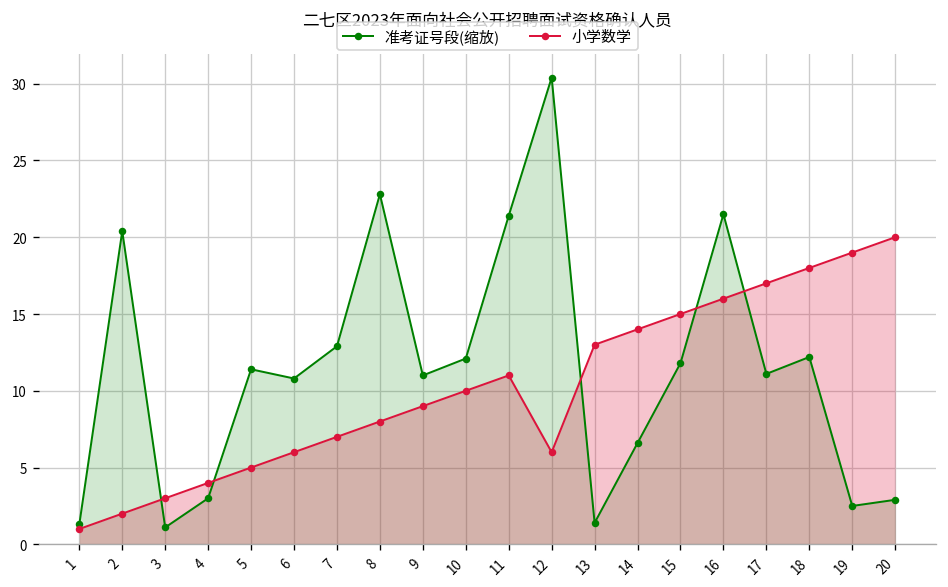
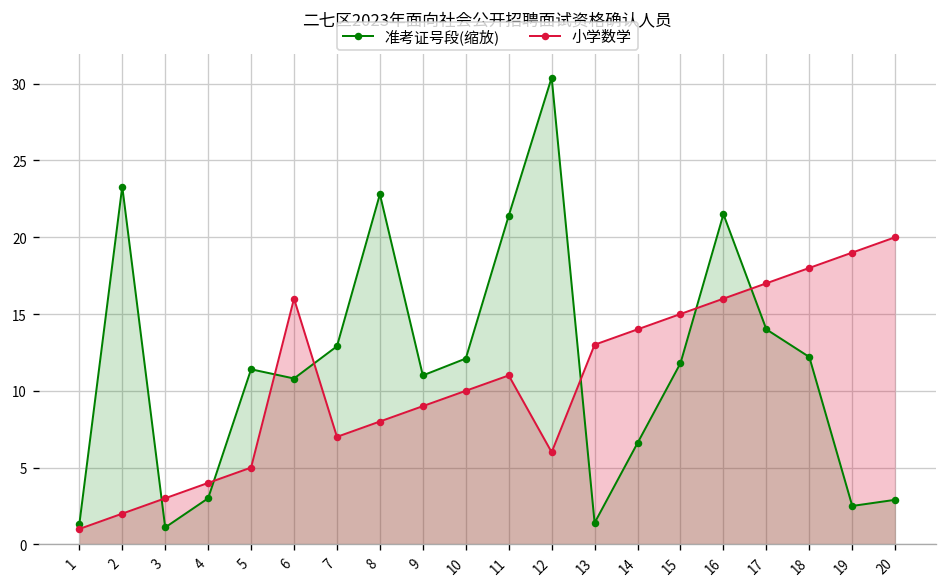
准考证号段(缩放), 2: 20.4 -> 23.3
小学数学, 6: 6 -> 16
准考证号段(缩放), 17: 11.1 -> 14.0
